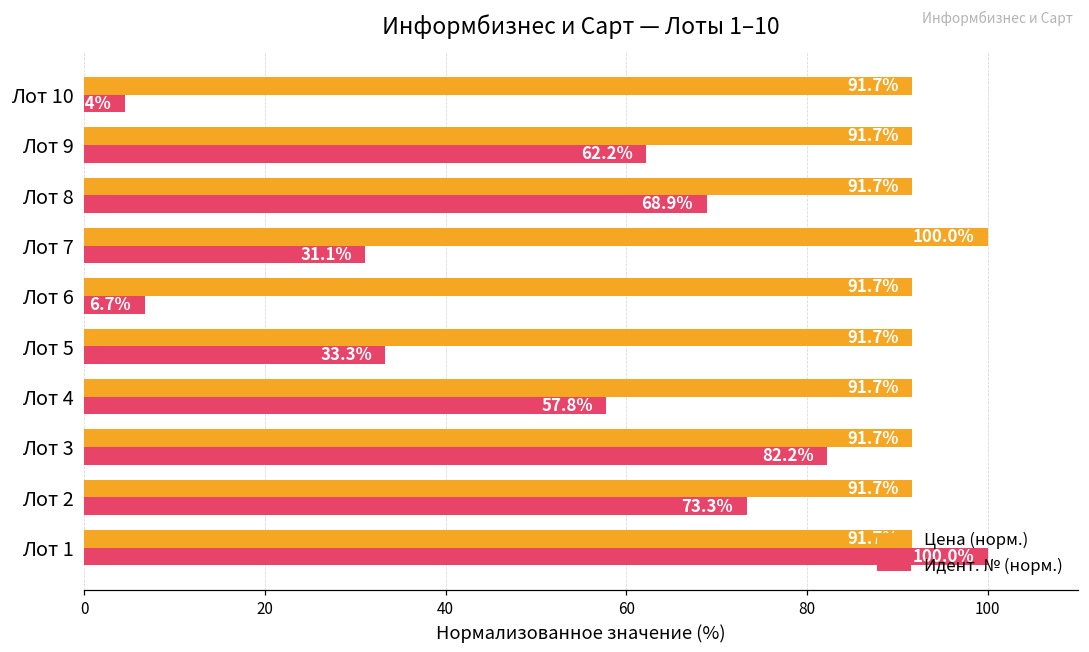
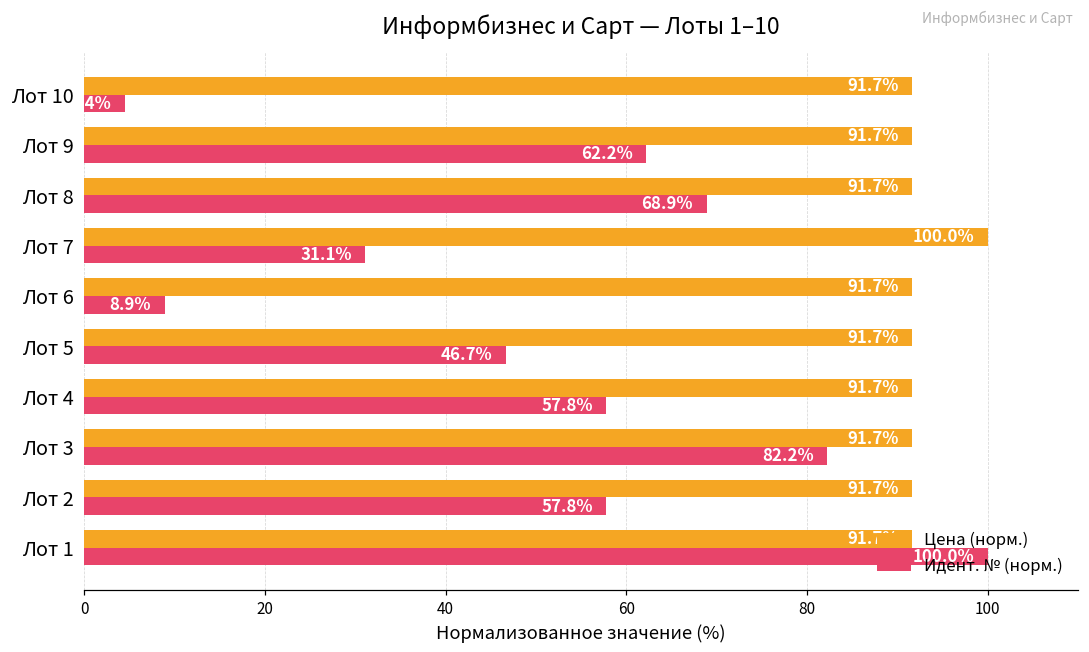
Идент. № (норм.), Лот 6: 6.7% -> 8.9%
Идент. № (норм.), Лот 5: 33.3% -> 46.7%
Идент. № (норм.), Лот 2: 73.3% -> 57.8%
